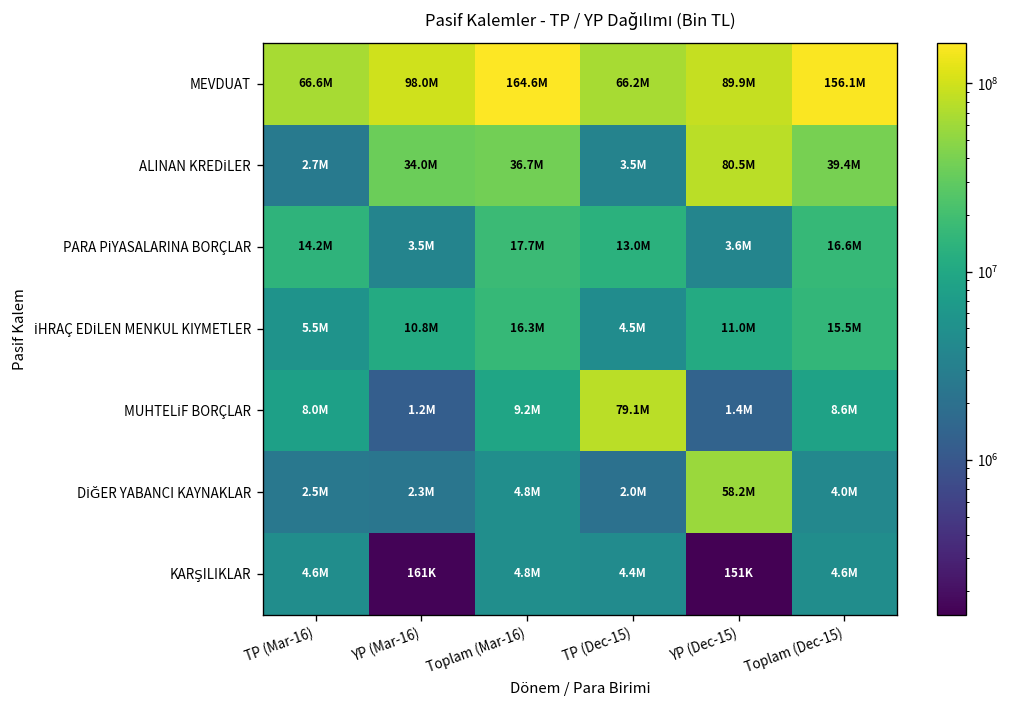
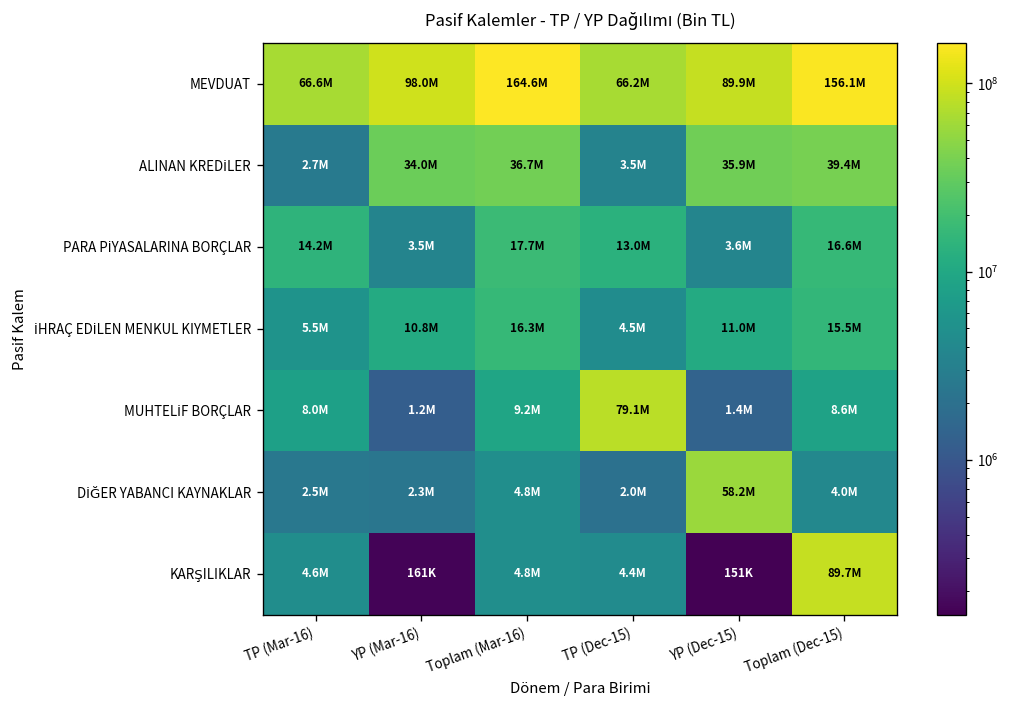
ALINAN KREDİLER, YP (Dec-15): 80.5M -> 35.9M
KARŞILIKLAR, Toplam (Dec-15): 4.6M -> 89.7M
